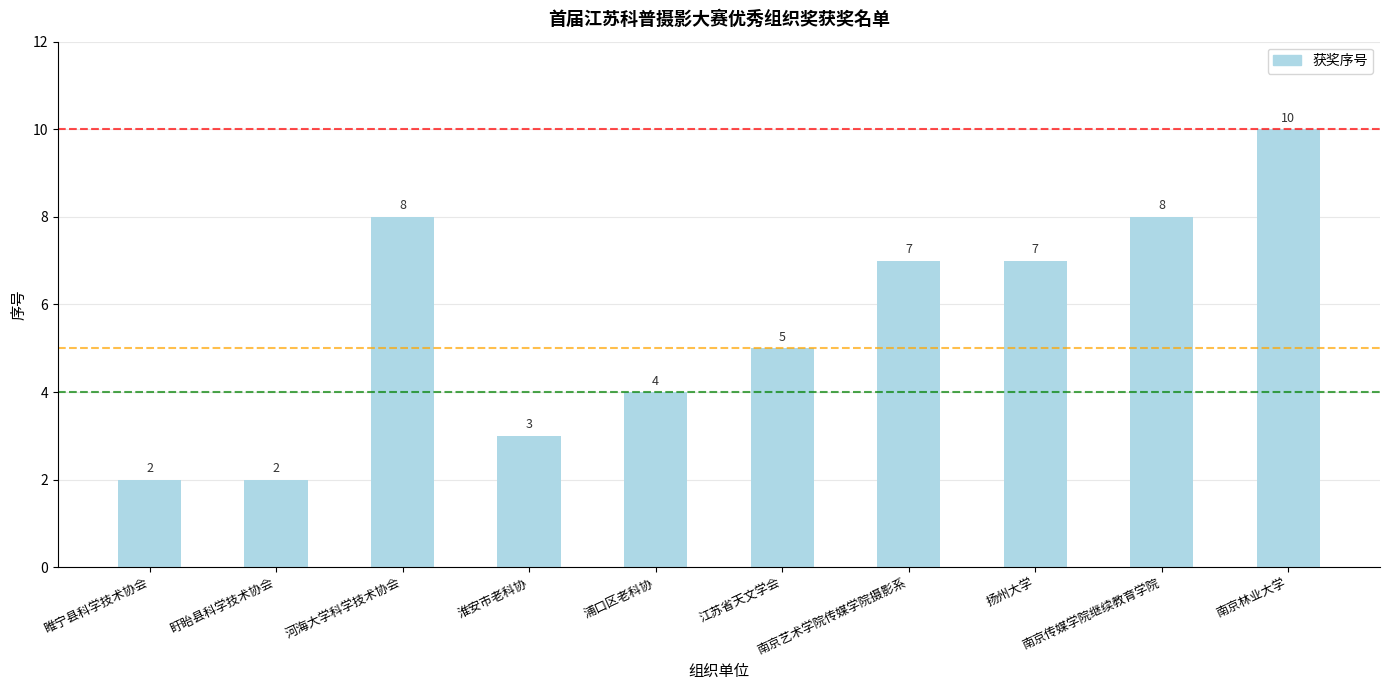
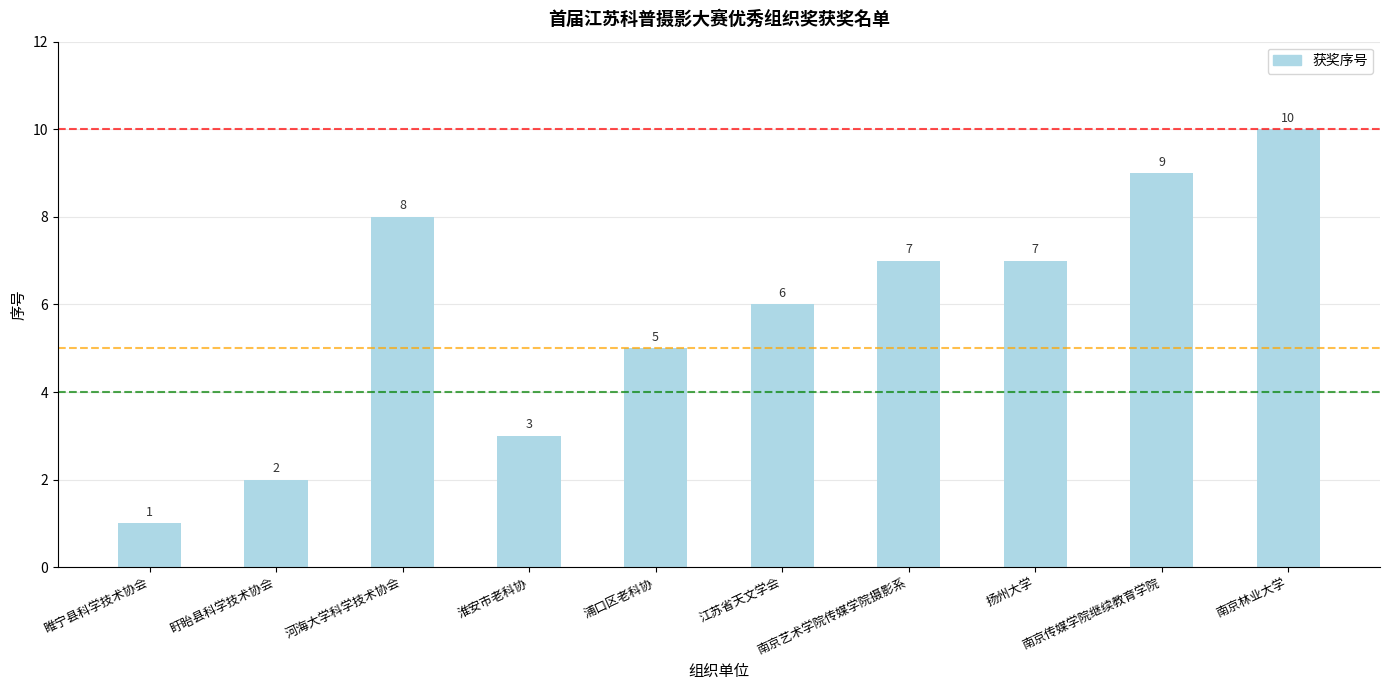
睢宁县科学技术协会: 2 -> 1
浦口区老科协: 4 -> 5
江苏省天文学会: 5 -> 6
南京传媒学院继续教育学院: 8 -> 9
